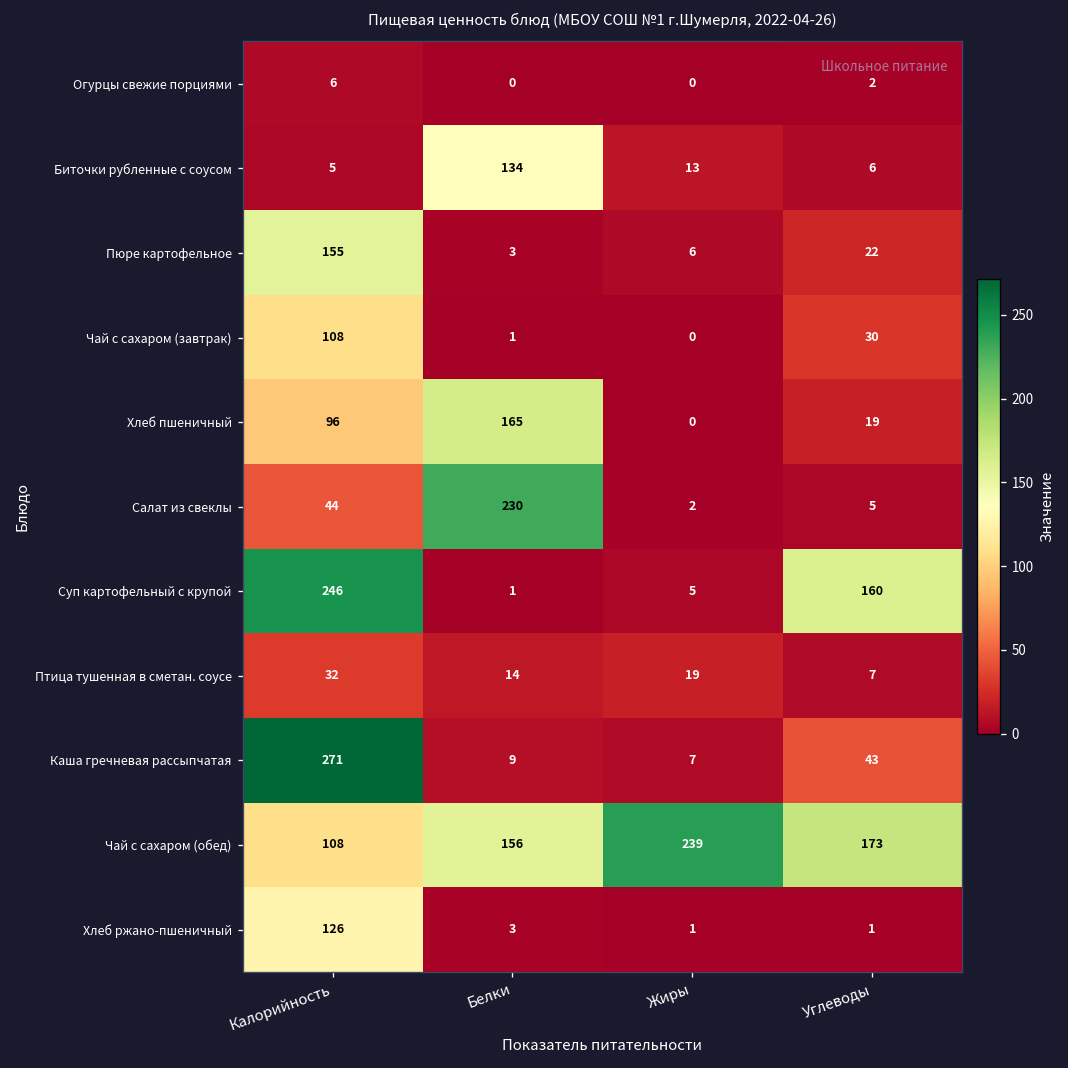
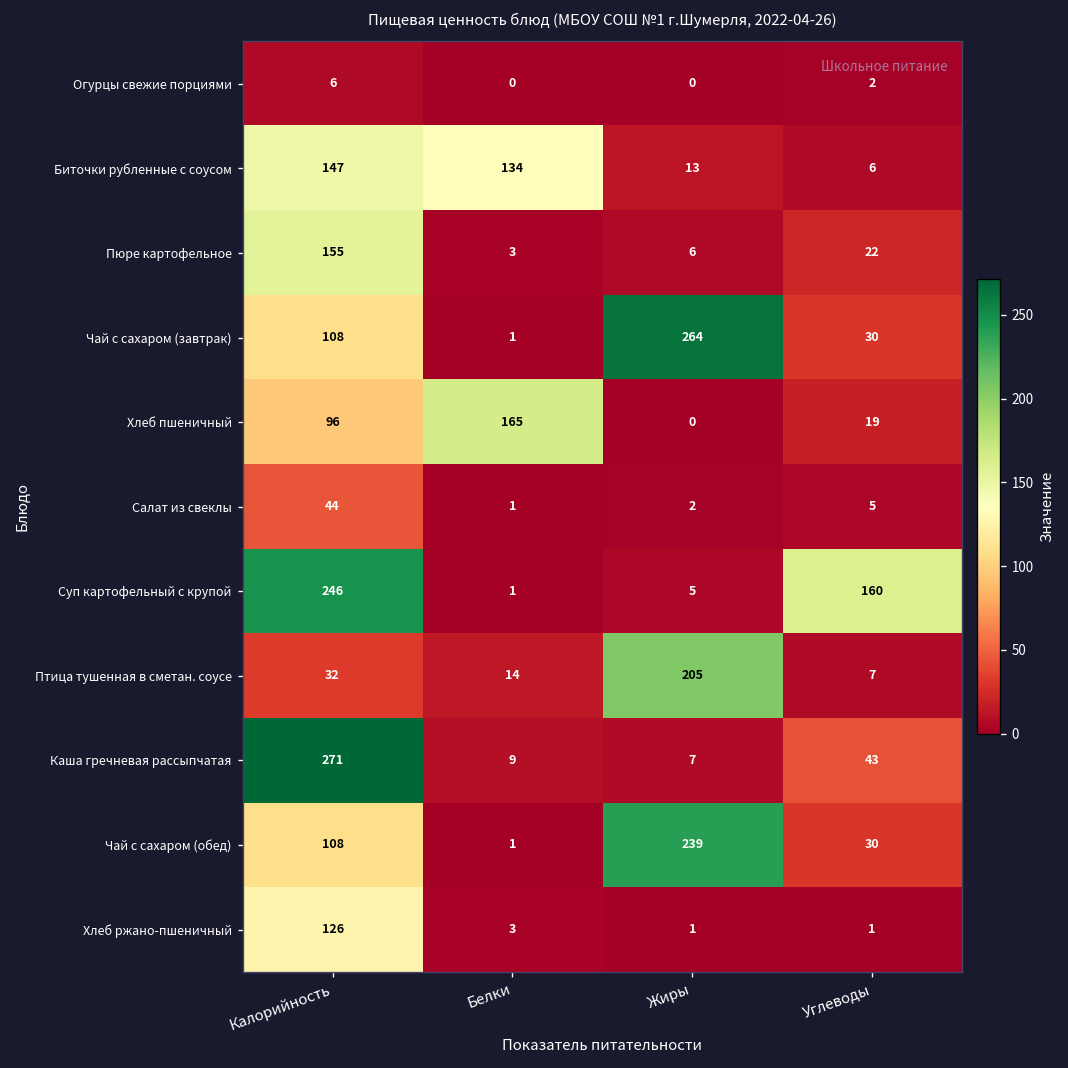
Биточки рубленные с соусом, Калорийность: 5 -> 147
Чай с сахаром (завтрак), Жиры: 0 -> 264
Салат из свеклы, Белки: 230 -> 1
Птица тушенная в сметан. соусе, Жиры: 19 -> 205
Чай с сахаром (обед), Белки: 156 -> 1
Чай с сахаром (обед), Углеводы: 173 -> 30
